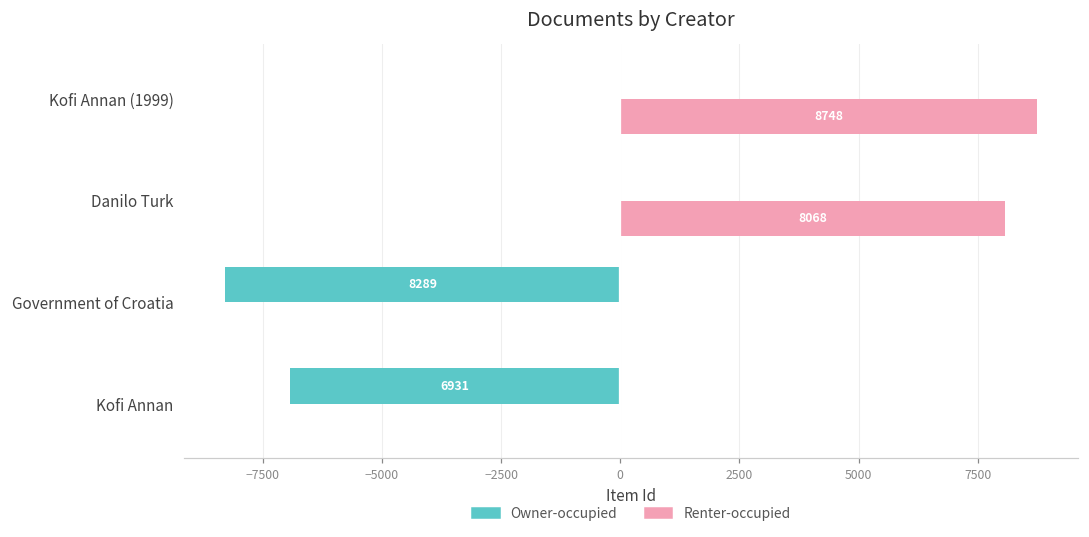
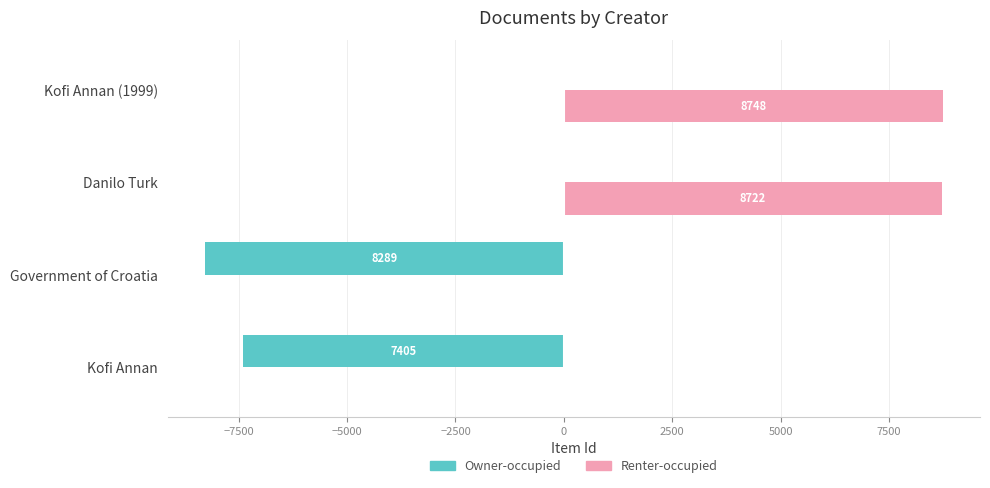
Renter-occupied, Danilo Turk: 8068 -> 8722
Owner-occupied, Kofi Annan: 6931 -> 7405
